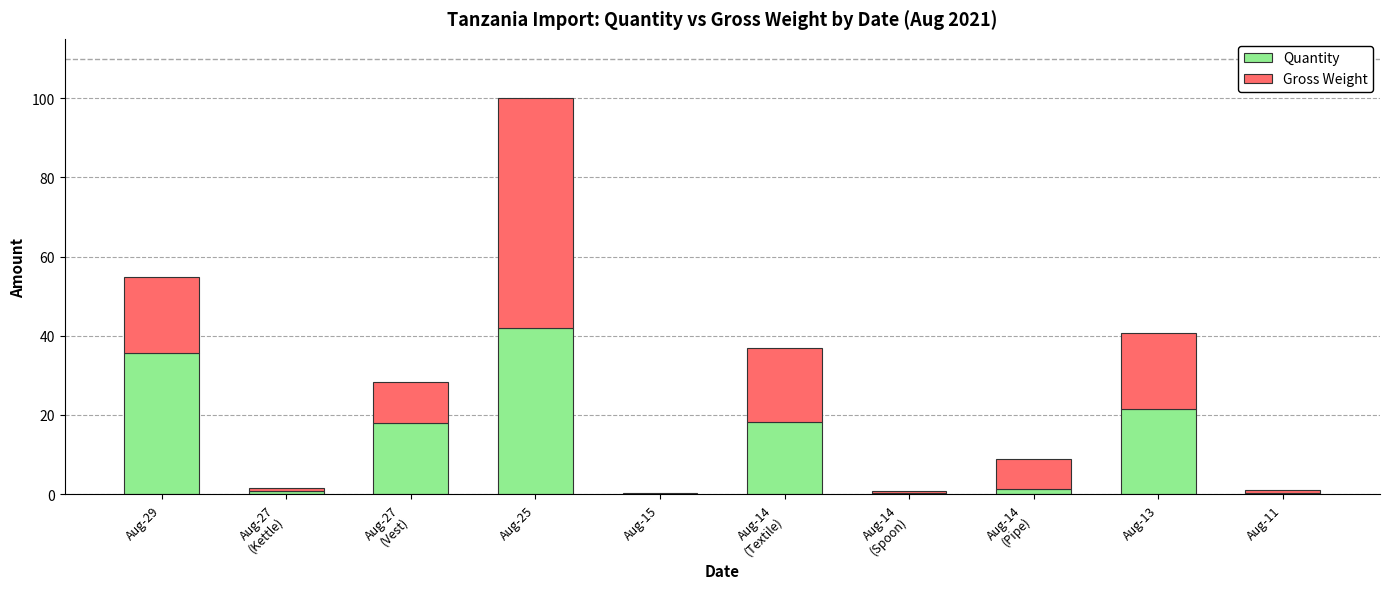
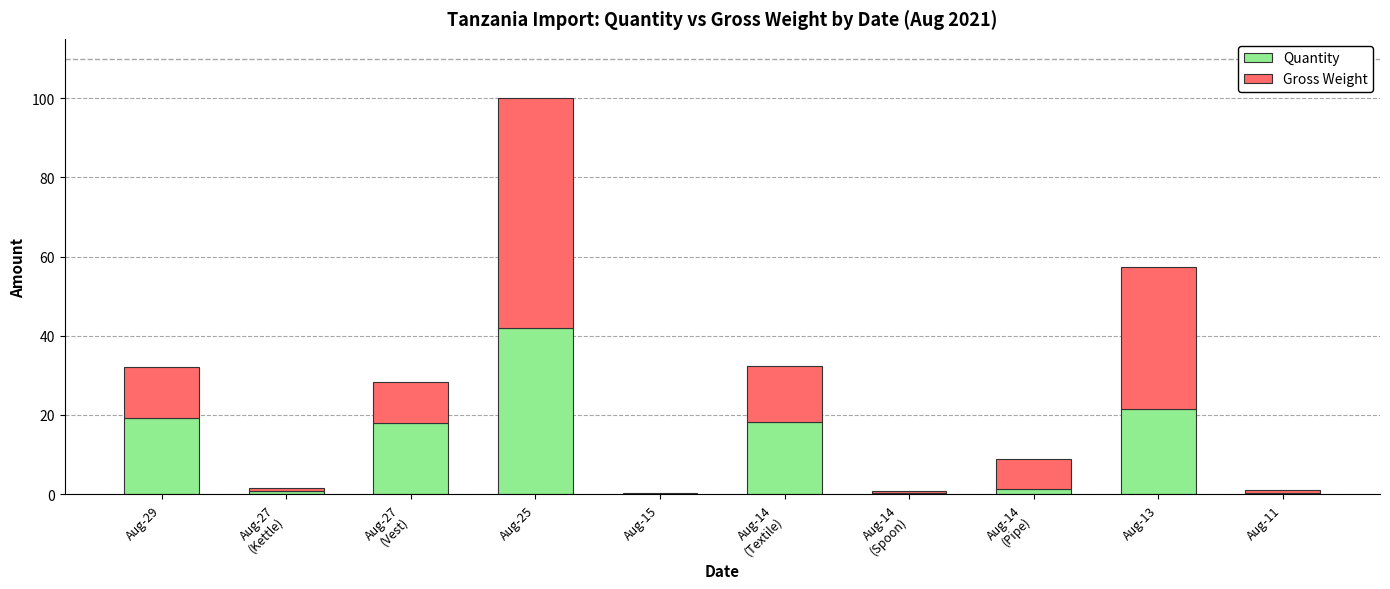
Quantity, Aug-29: 36 -> 19
Gross Weight, Aug-29: 19 -> 13
Gross Weight, Aug-14 (Textile): 19 -> 14
Gross Weight, Aug-13: 19 -> 36
